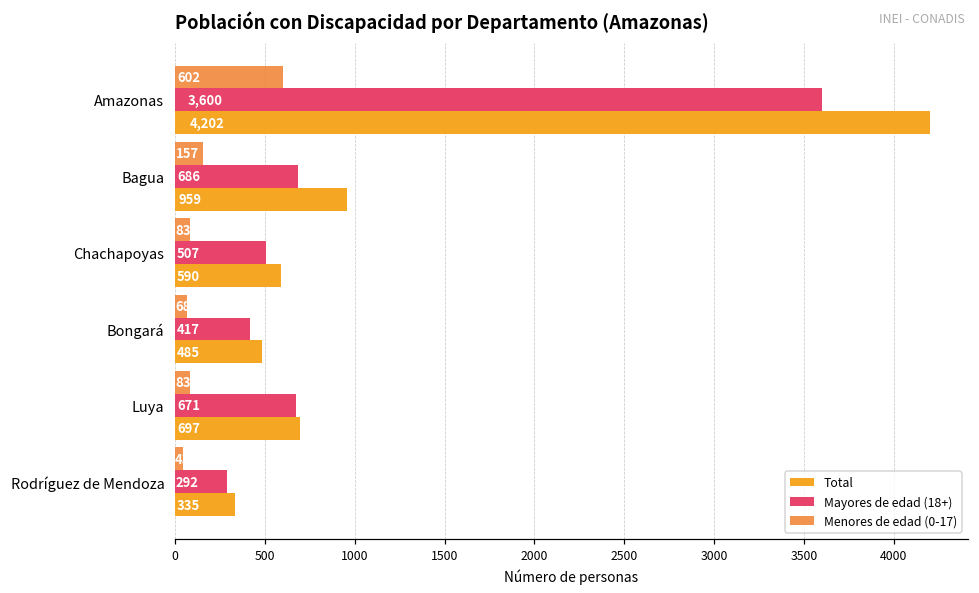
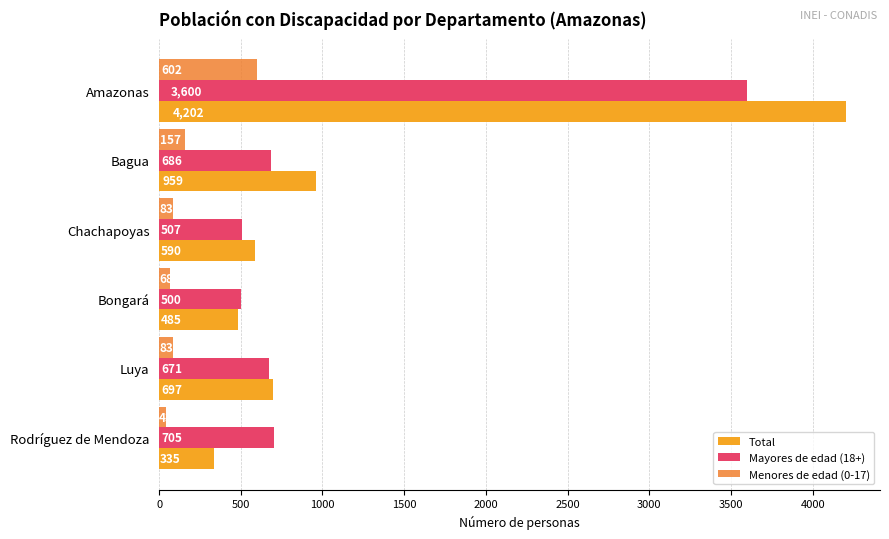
Mayores de edad (18+), Bongará: 417 -> 500
Mayores de edad (18+), Rodríguez de Mendoza: 292 -> 705
